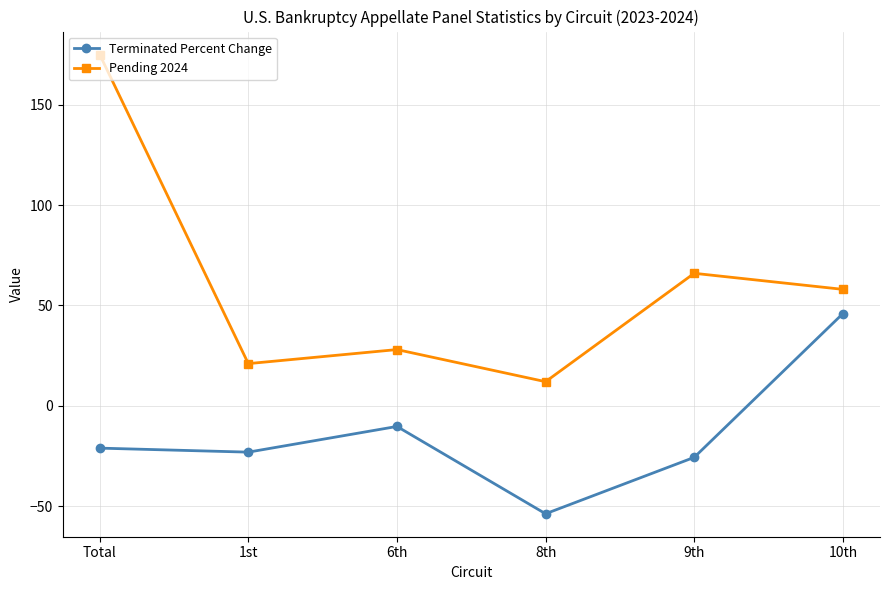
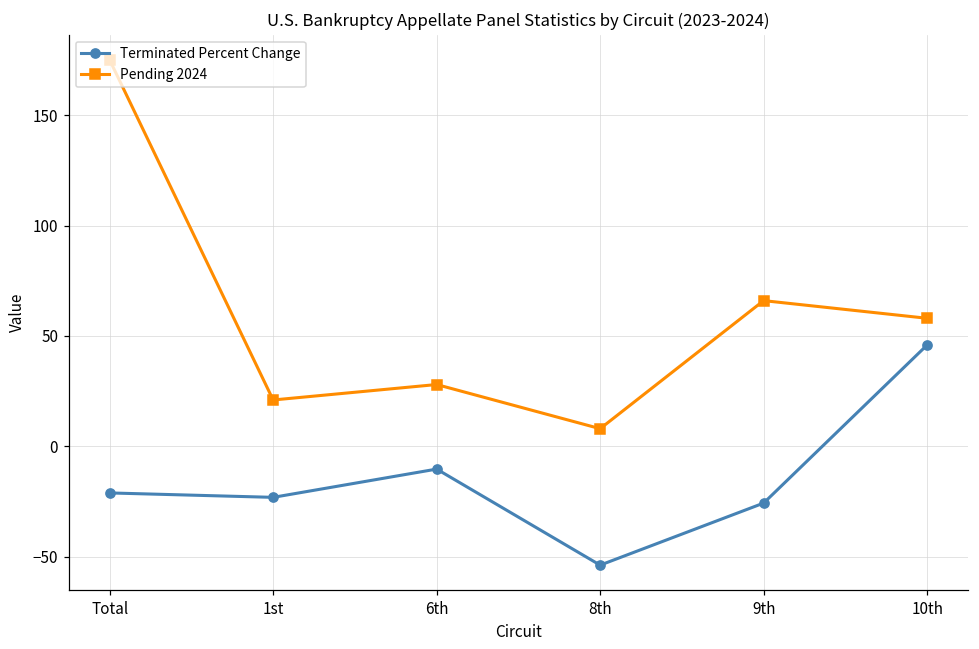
Pending 2024, 8th: 12 -> 8
